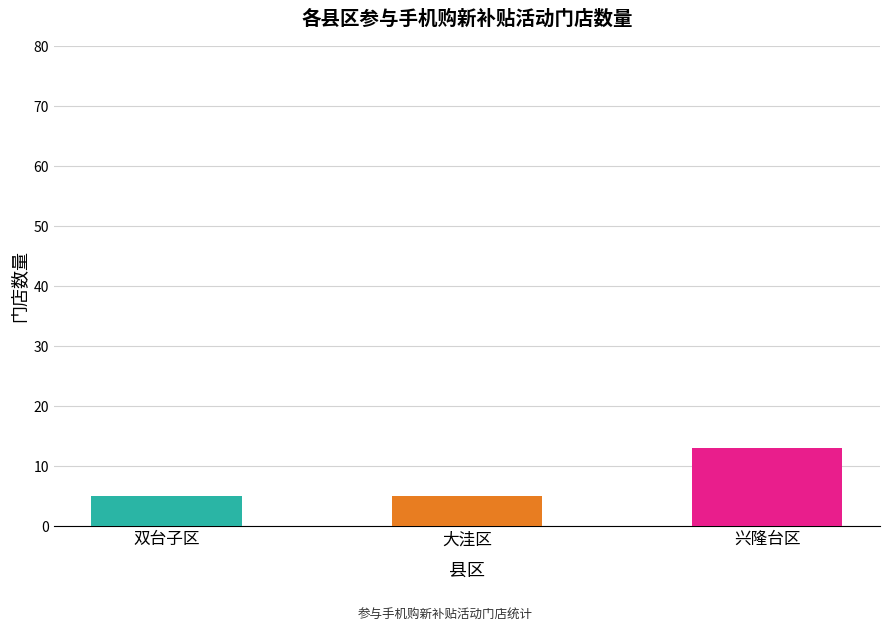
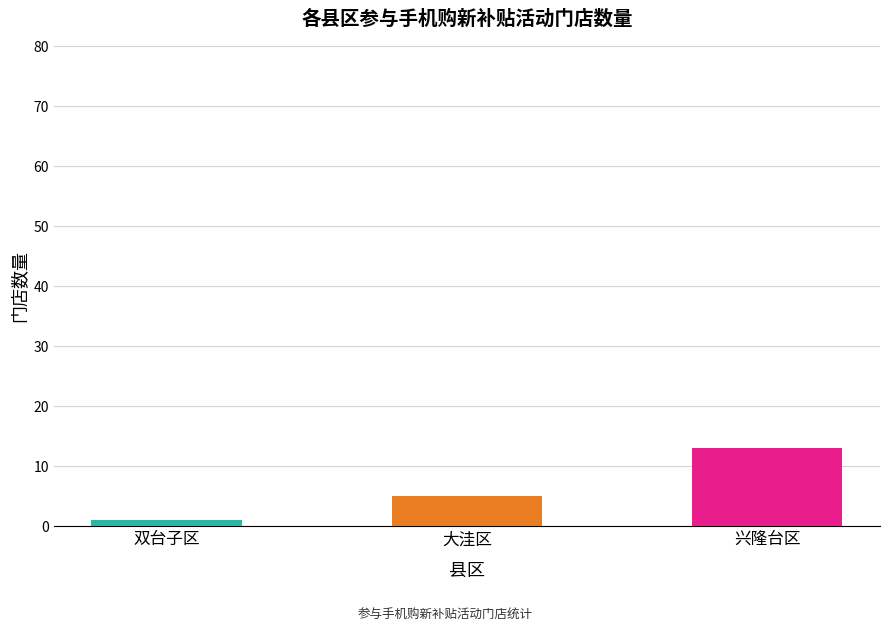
双台子区: 5 -> 1
